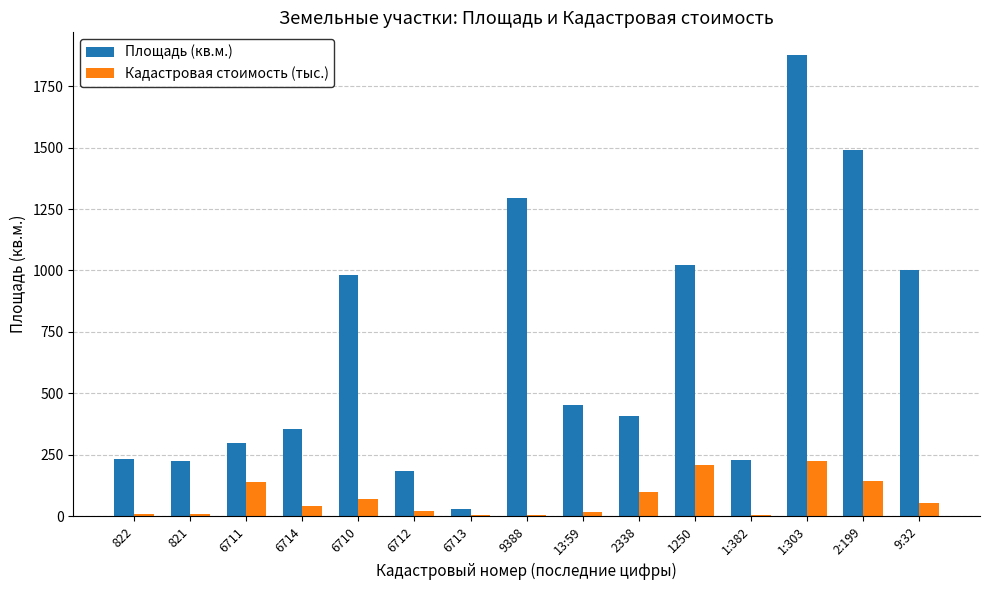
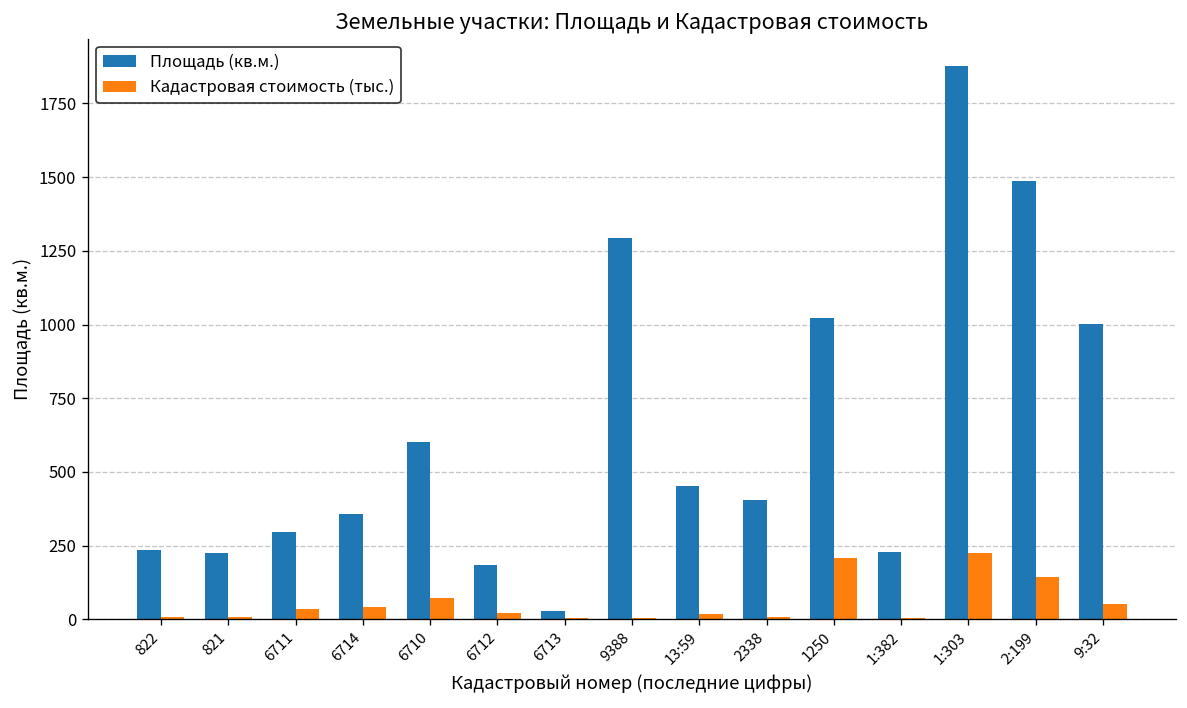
Кадастровая стоимость (тыс.), 6711: 140 -> 40
Площадь (кв.м.), 6710: 980 -> 600
Кадастровая стоимость (тыс.), 2338: 100 -> 10
